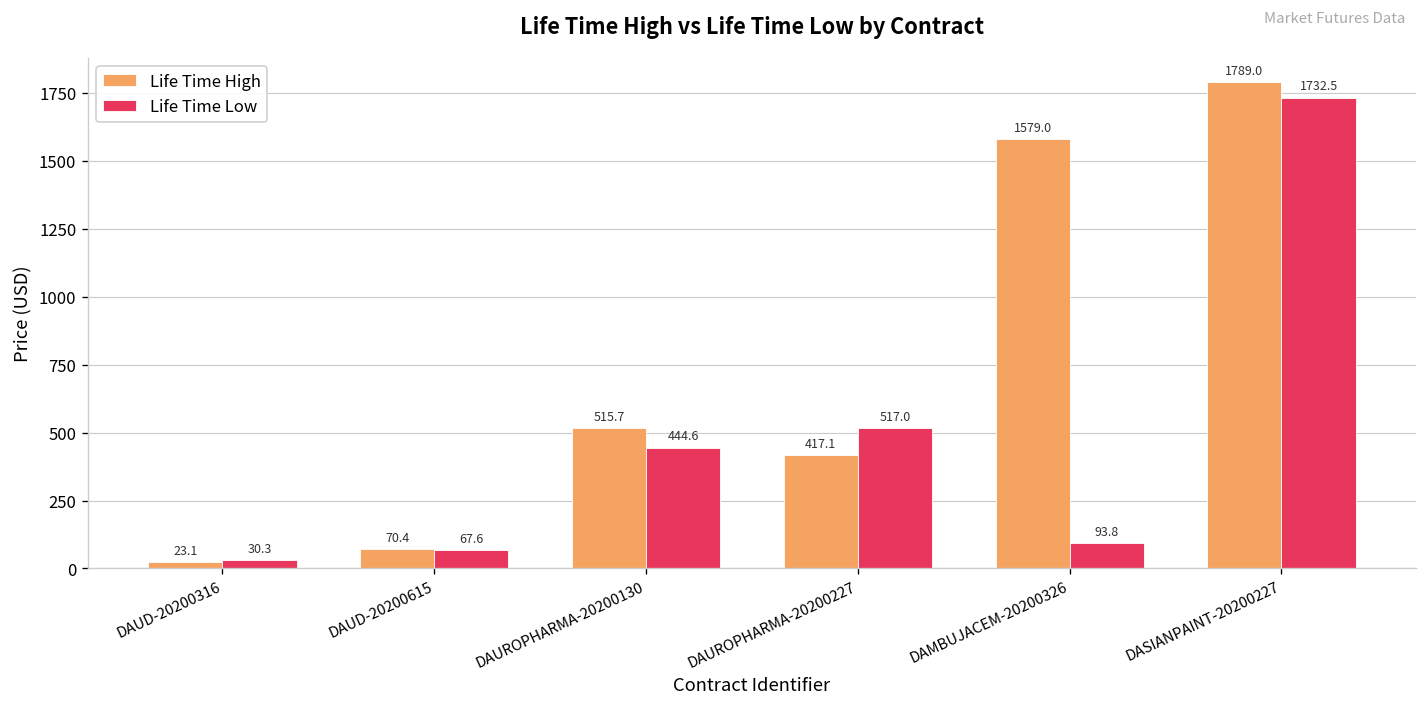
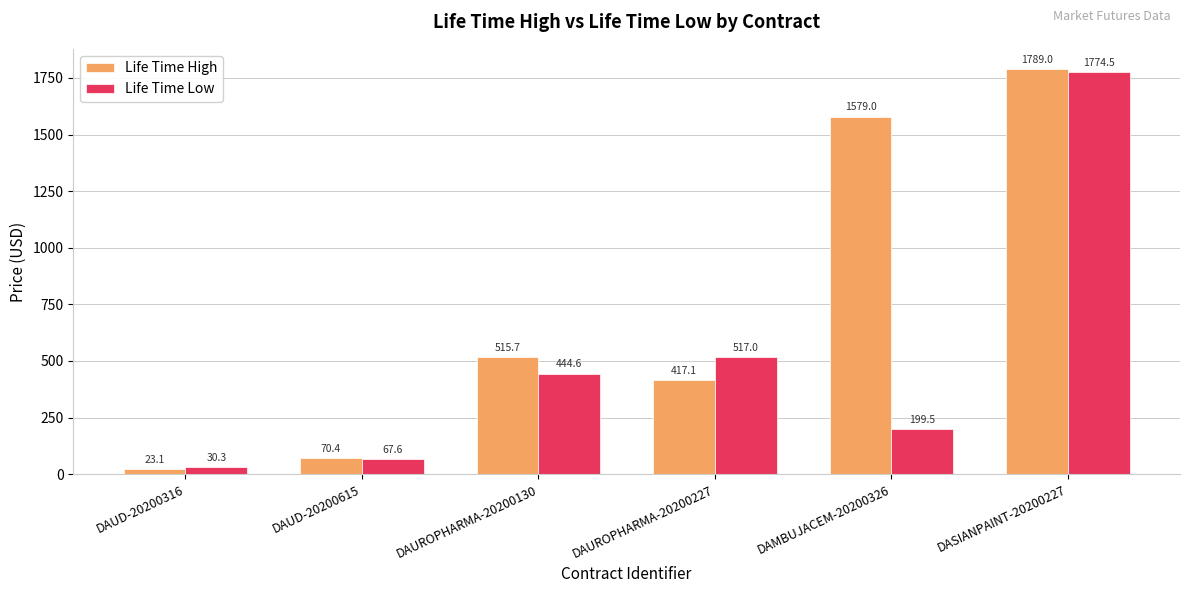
Life Time Low, DAMBUJACEM-20200326: 93.8 -> 199.5
Life Time Low, DASIANPAINT-20200227: 1732.5 -> 1774.5
